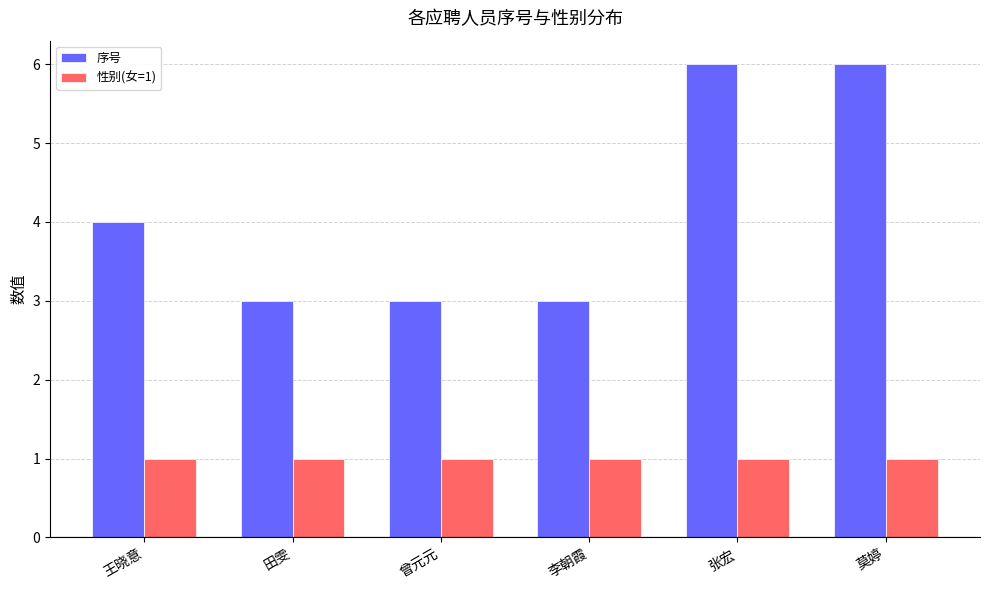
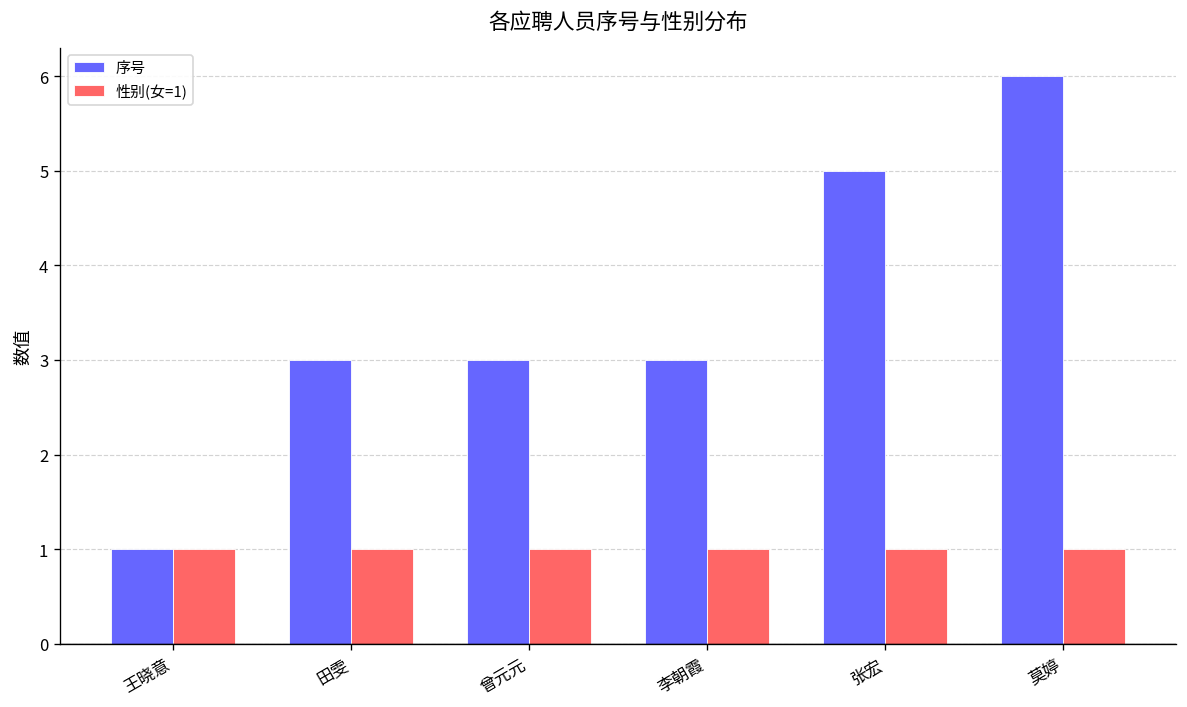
序号, 王晓意: 4 -> 1
序号, 张宏: 6 -> 5
